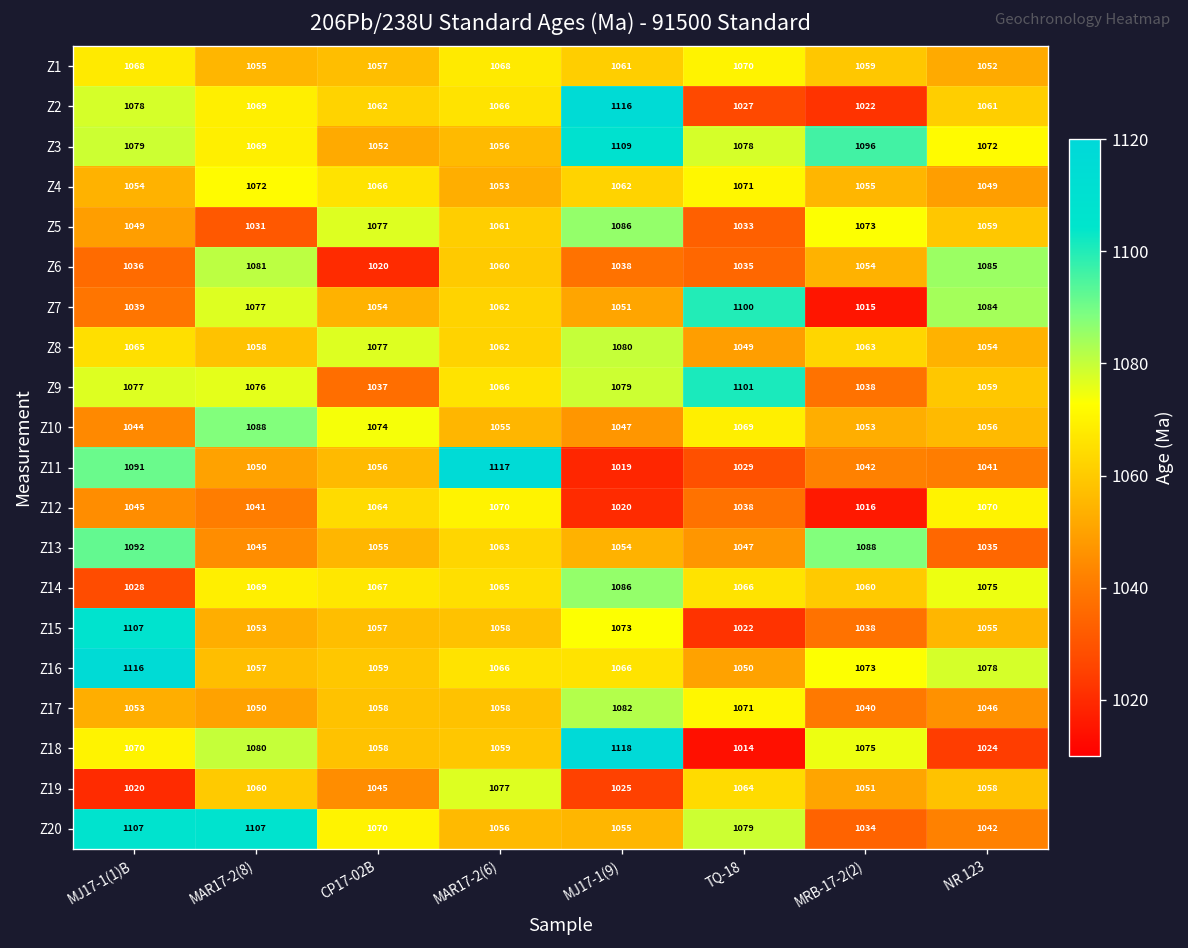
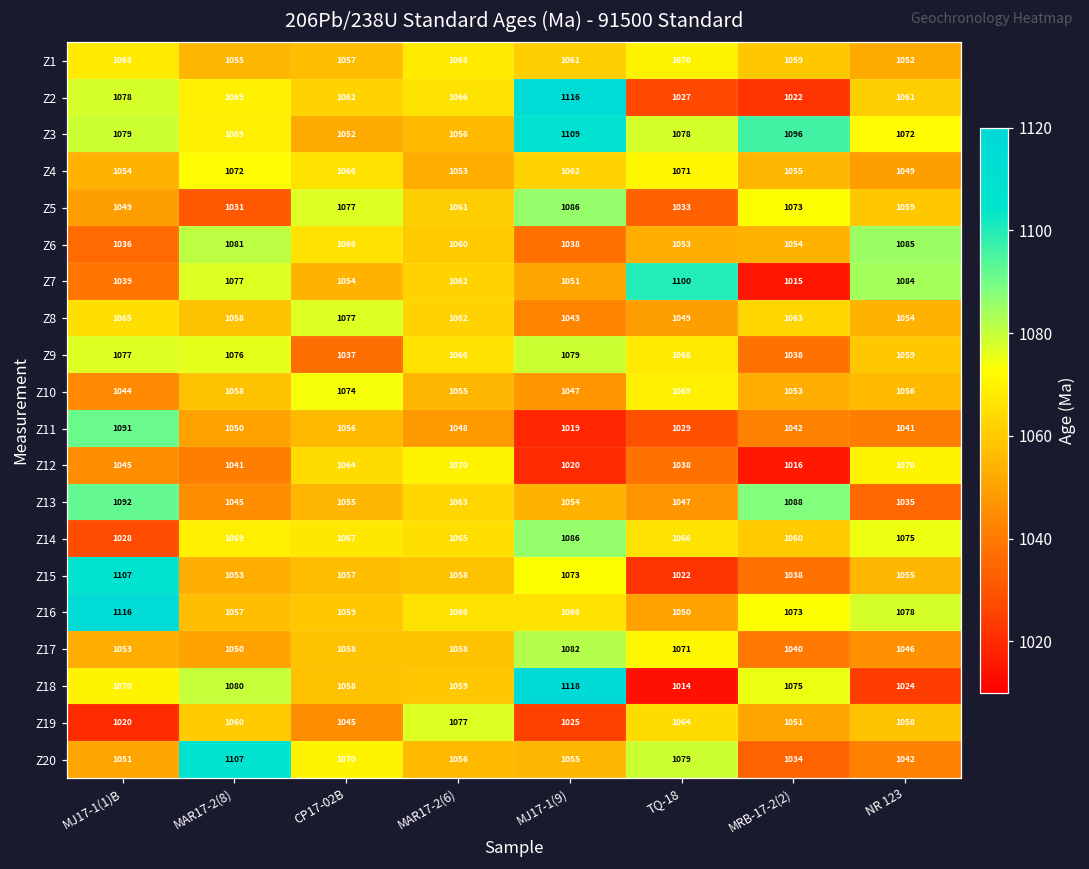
Z6, CP17-02B: 1020 -> 1066
Z6, TQ-18: 1035 -> 1053
Z8, MJ17-1(9): 1080 -> 1043
Z9, TQ-18: 1101 -> 1068
Z10, MAR17-2(8): 1088 -> 1058
Z11, MAR17-2(6): 1117 -> 1048
Z20, MJ17-1(1)B: 1107 -> 1051
